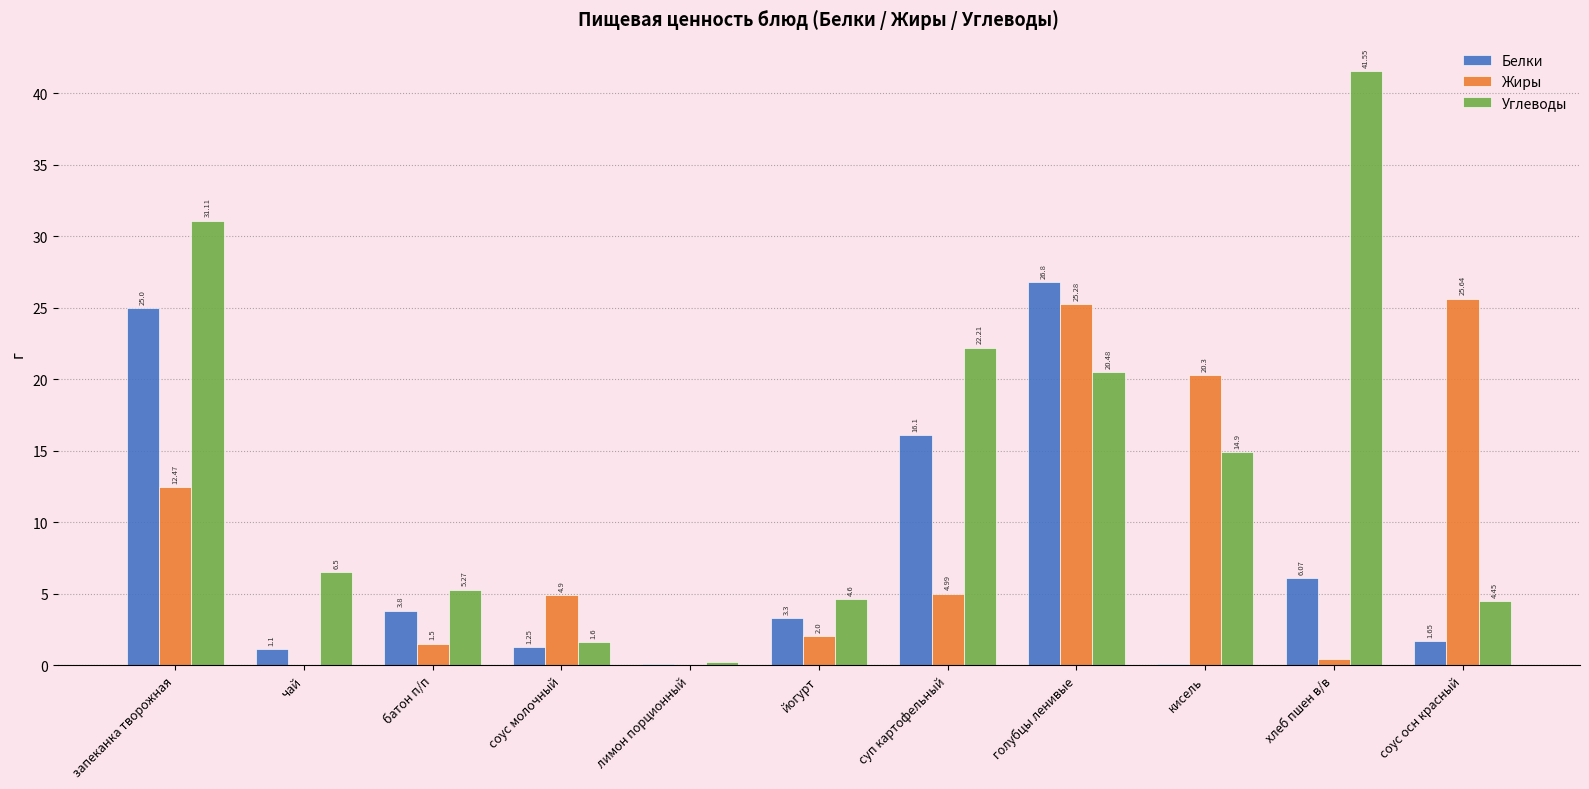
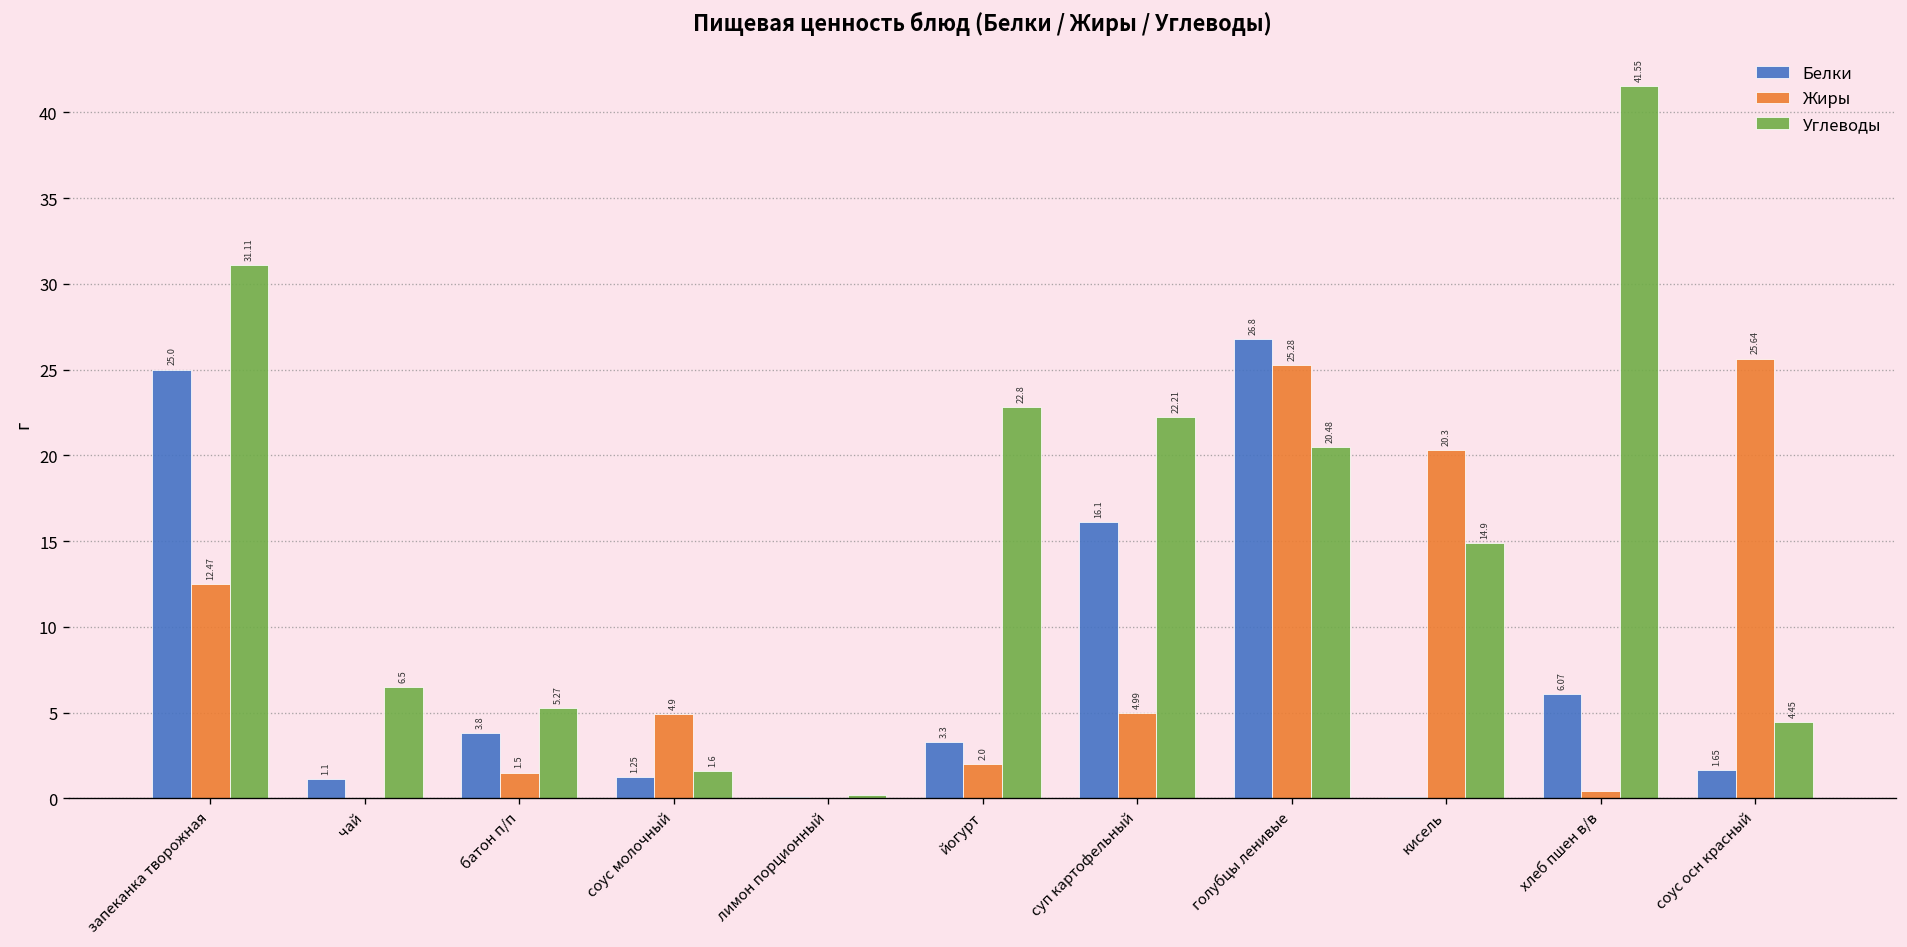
Углеводы, йогурт: 4.6 -> 22.8
